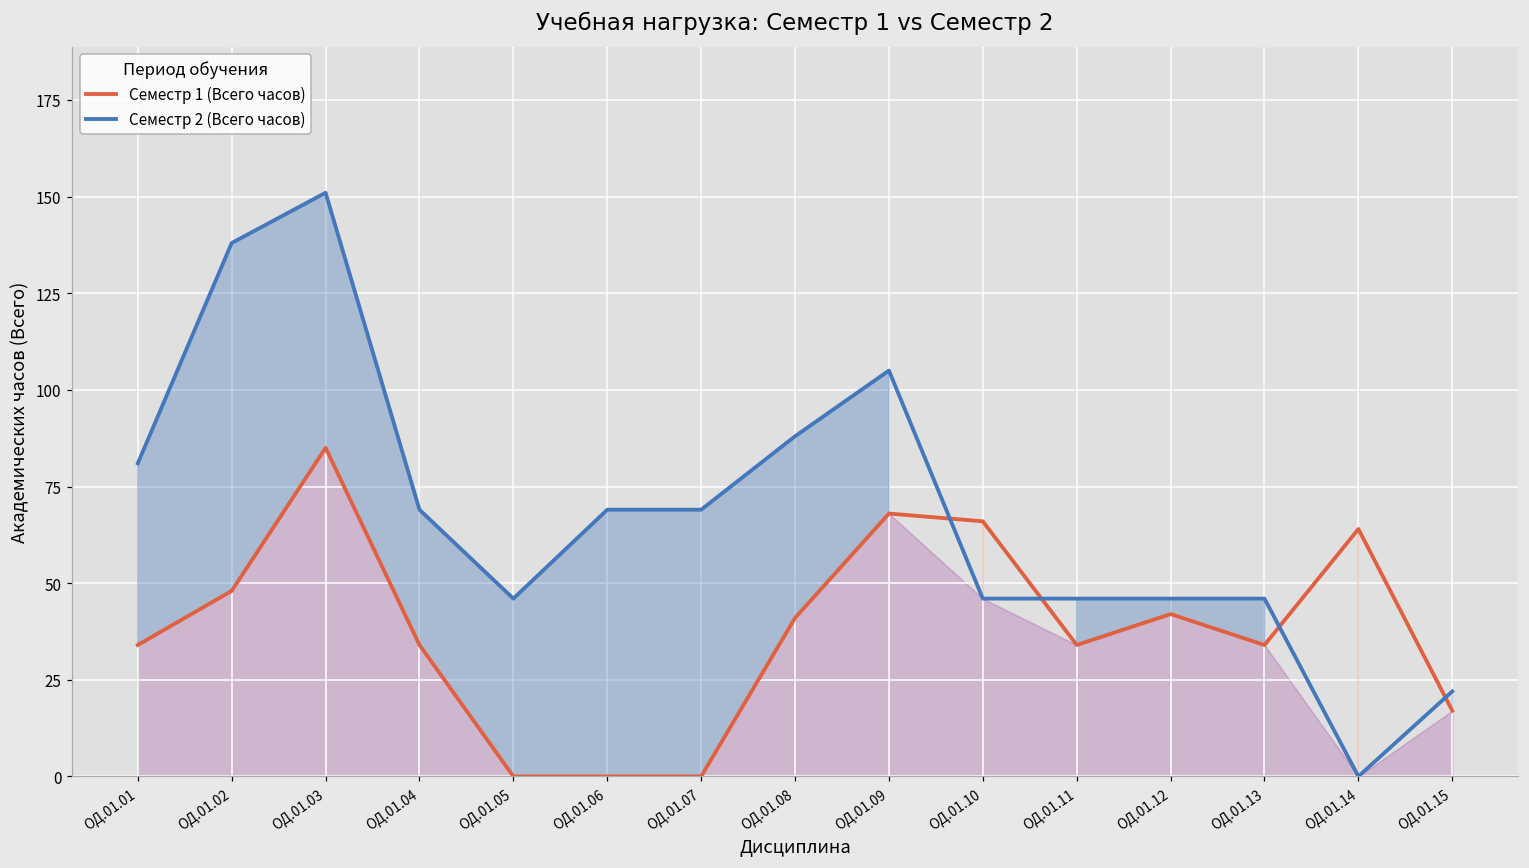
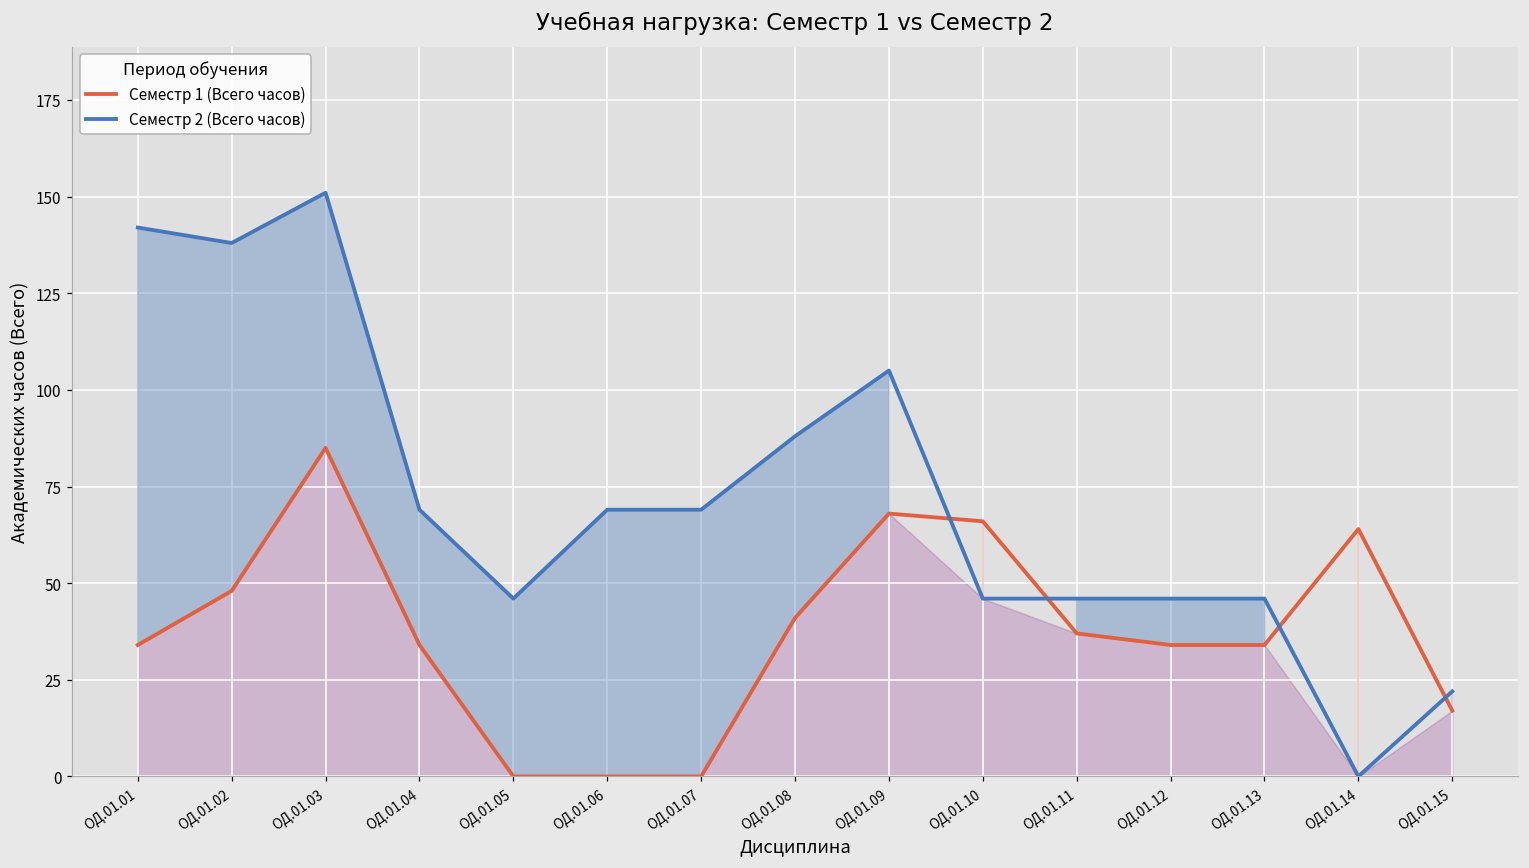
Семестр 2 (Всего часов), ОД.01.01: 81 -> 142
Семестр 1 (Всего часов), ОД.01.11: 34 -> 37
Семестр 1 (Всего часов), ОД.01.12: 42 -> 34
